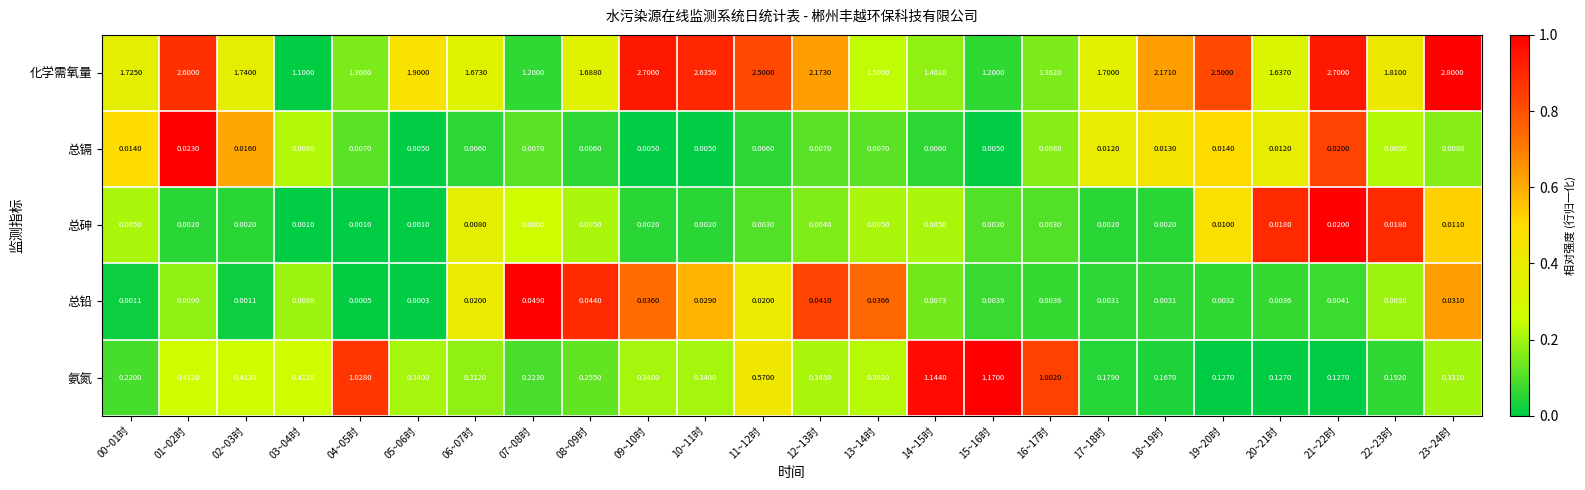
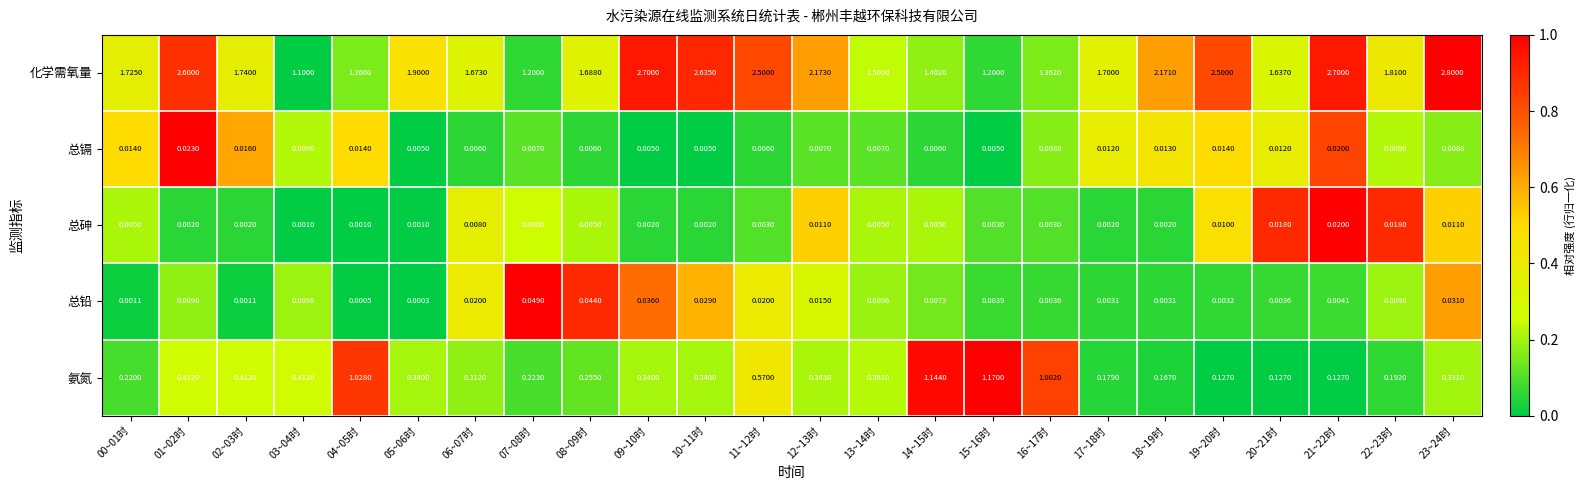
总镉, 04~05时: 0.0070 -> 0.0140
总砷, 12~13时: 0.0040 -> 0.0110
总铅, 12~13时: 0.0410 -> 0.0150
总铅, 13~14时: 0.0366 -> 0.0096
